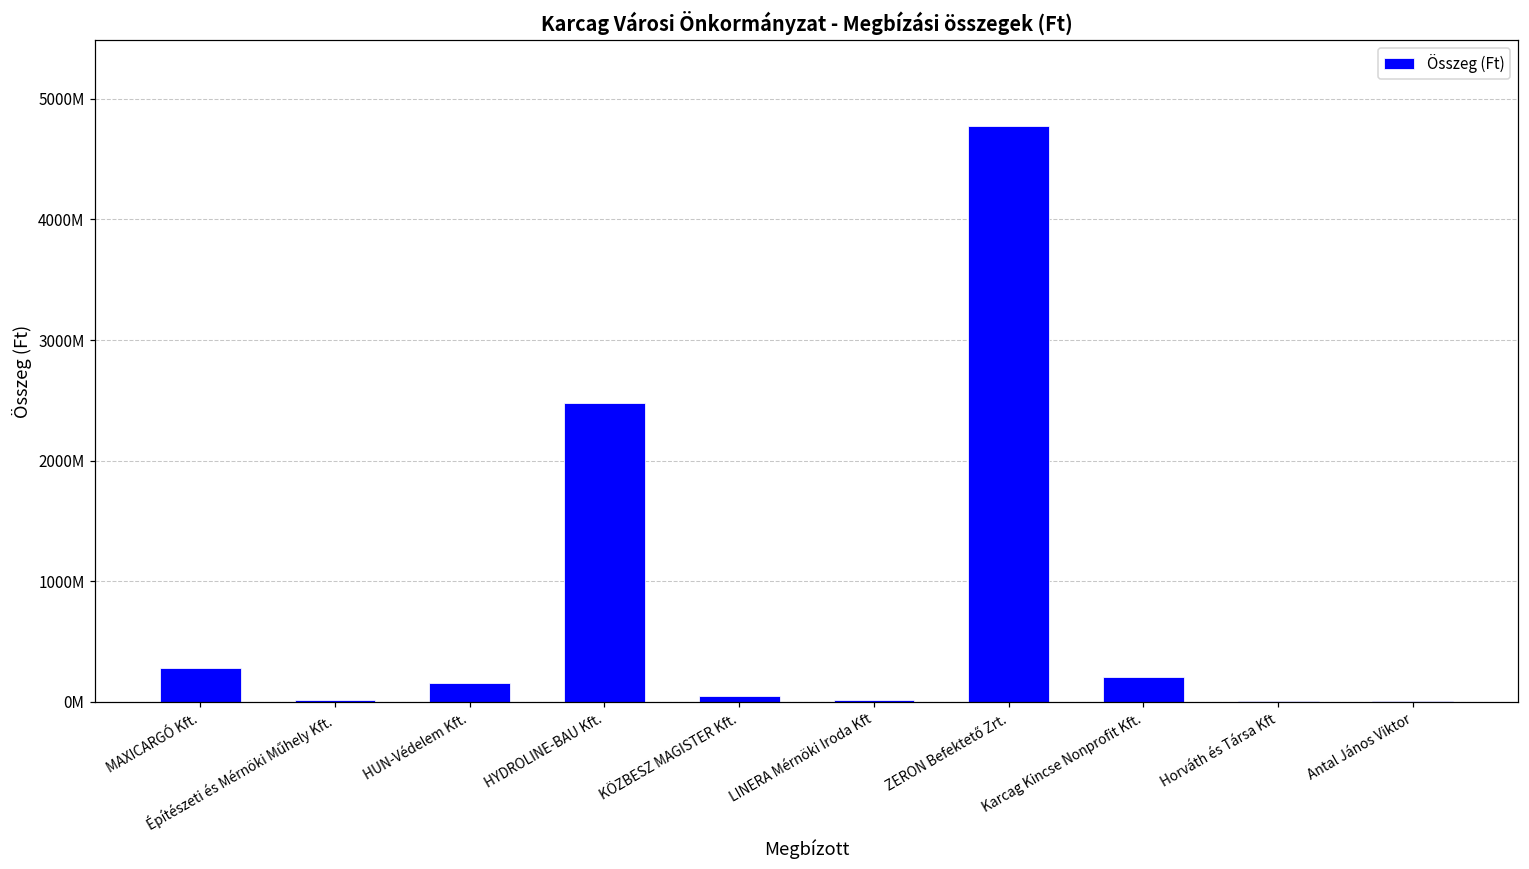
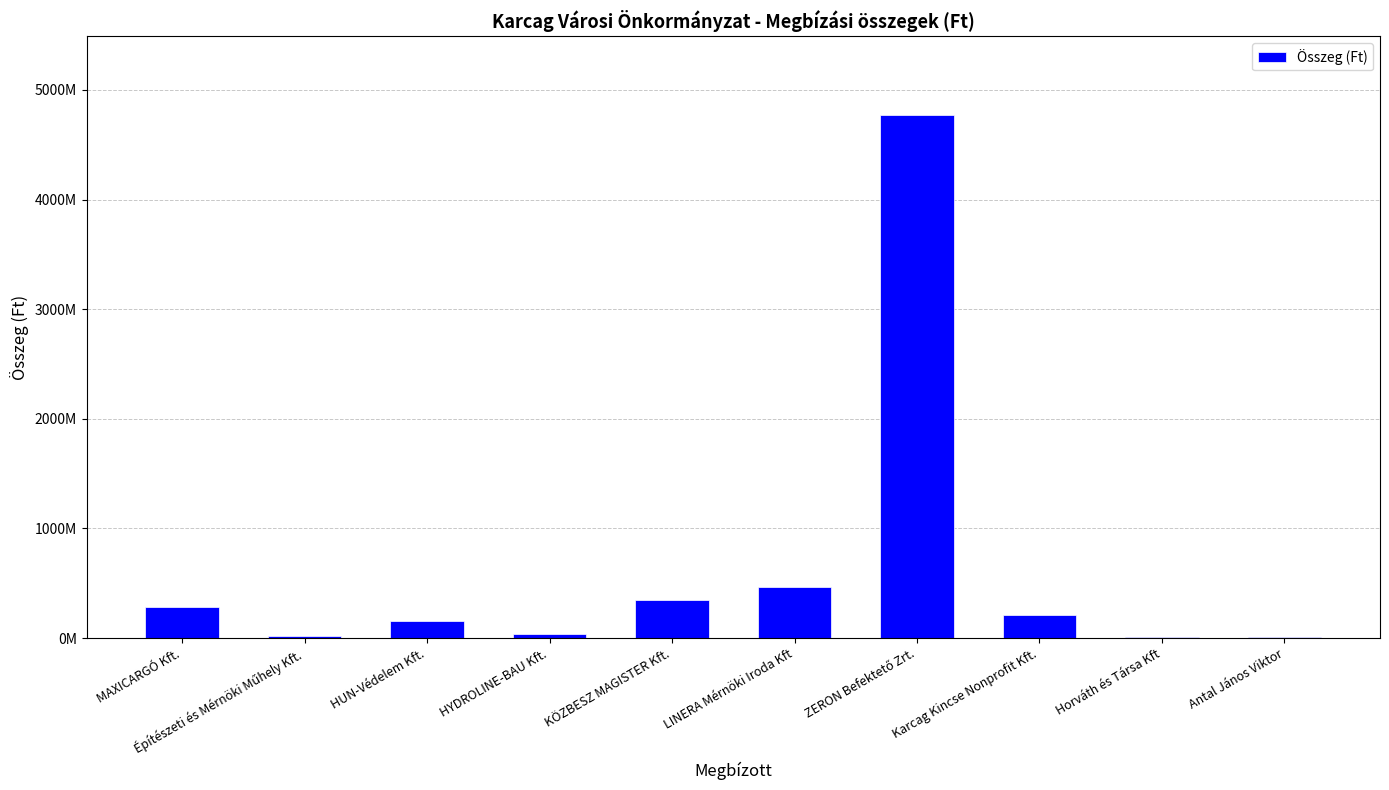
HYDROLINE-BAU Kft.: 2480000000 -> 30000000
KÖZBESZ MAGISTER Kft.: 50000000 -> 350000000
LINERA Mérnöki Iroda Kft: 20000000 -> 460000000
